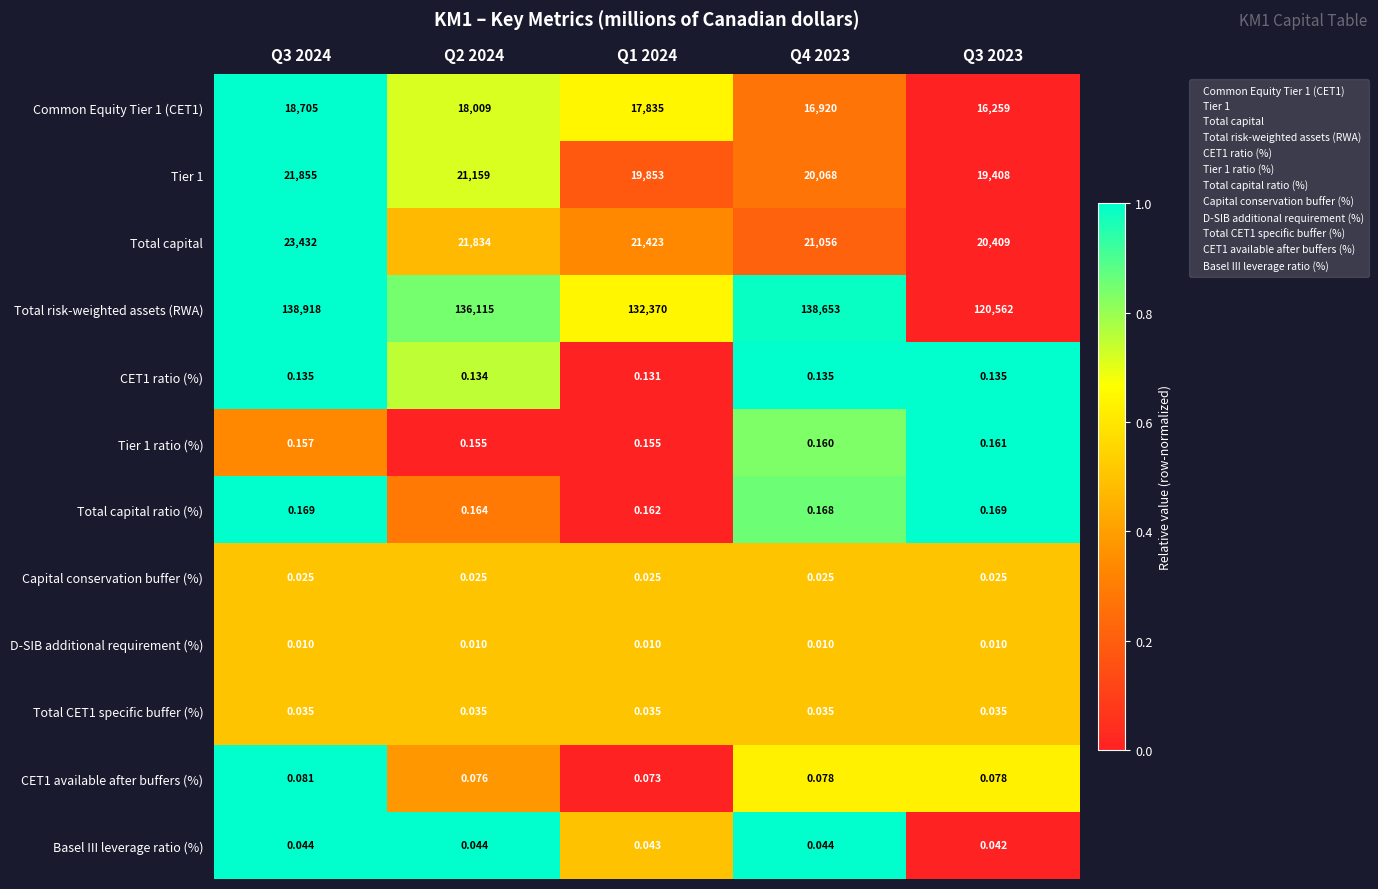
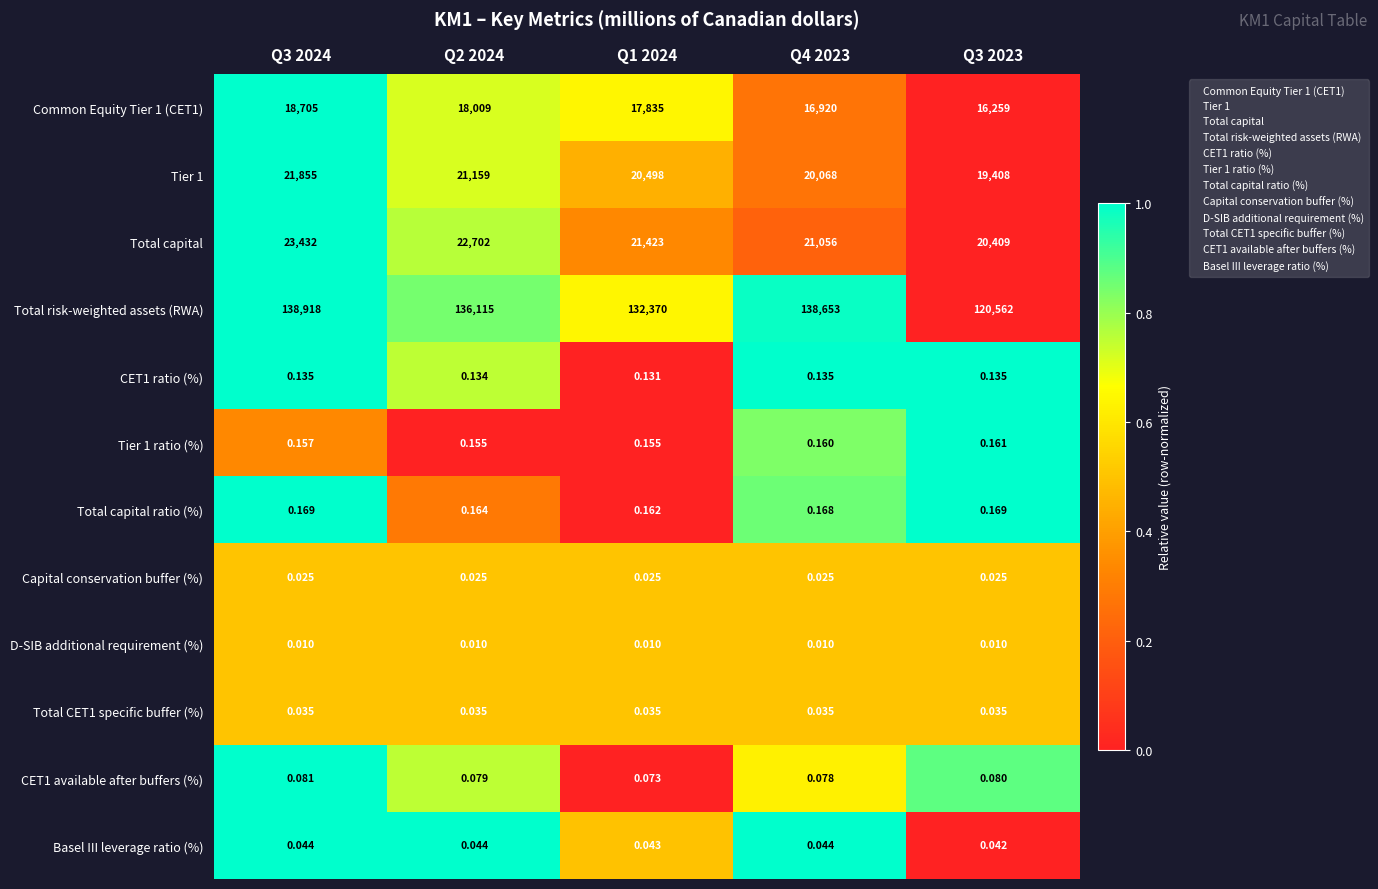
Tier 1, Q1 2024: 19,853 -> 20,498
Total capital, Q2 2024: 21,834 -> 22,702
CET1 available after buffers (%), Q2 2024: 0.076 -> 0.079
CET1 available after buffers (%), Q3 2023: 0.078 -> 0.080
